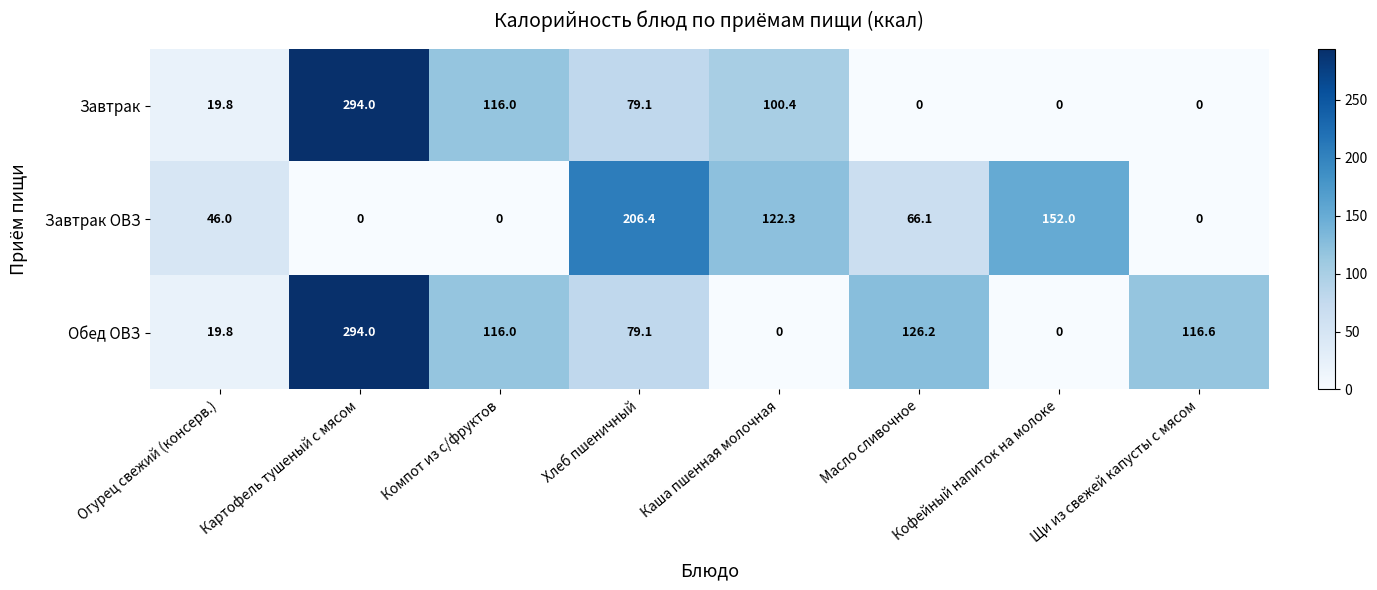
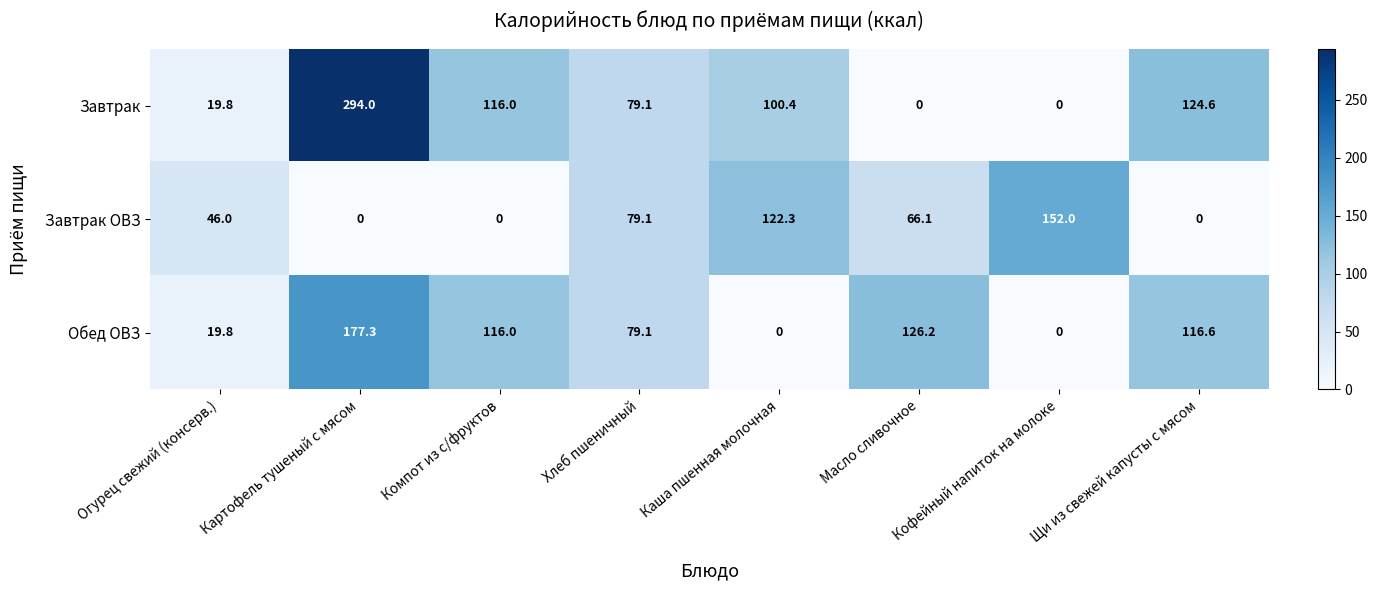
Завтрак, Щи из свежей капусты с мясом: 0 -> 124.6
Завтрак ОВЗ, Хлеб пшеничный: 206.4 -> 79.1
Обед ОВЗ, Картофель тушеный с мясом: 294.0 -> 177.3
